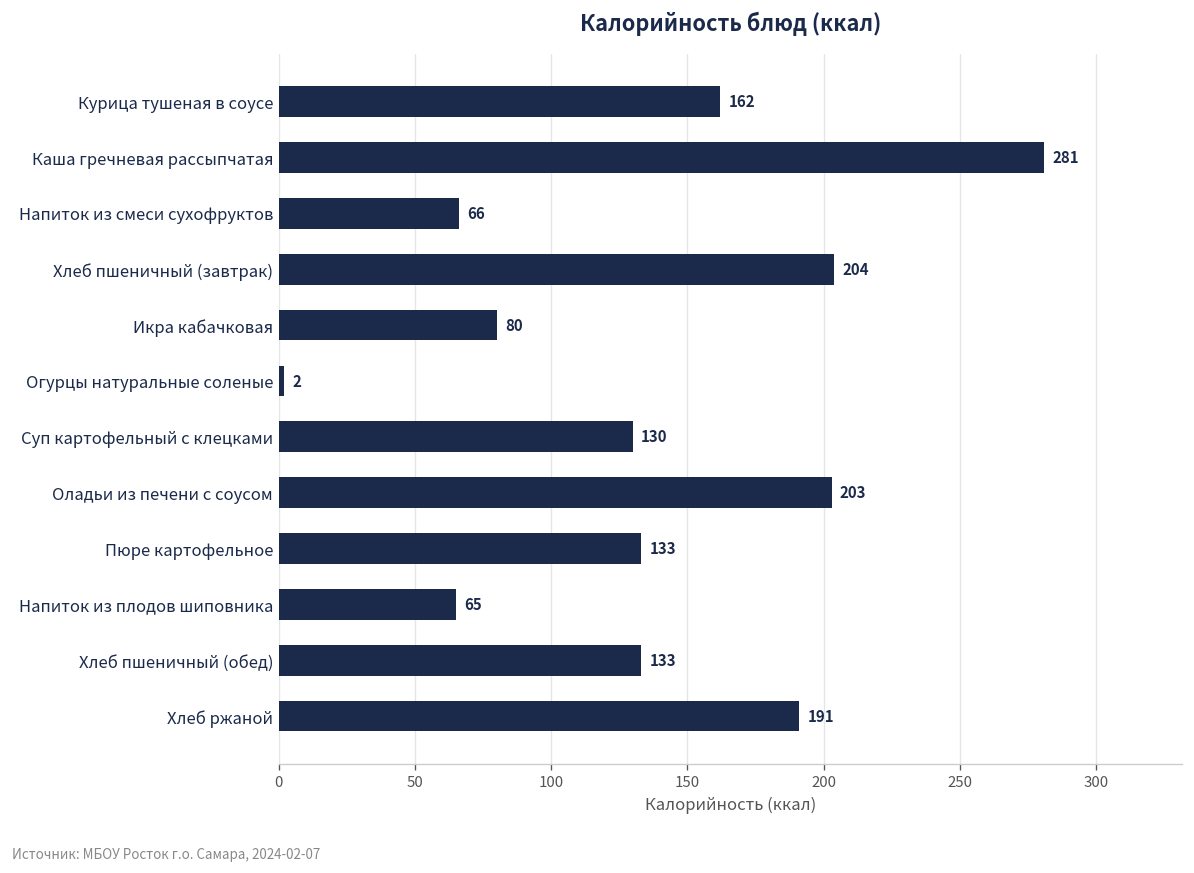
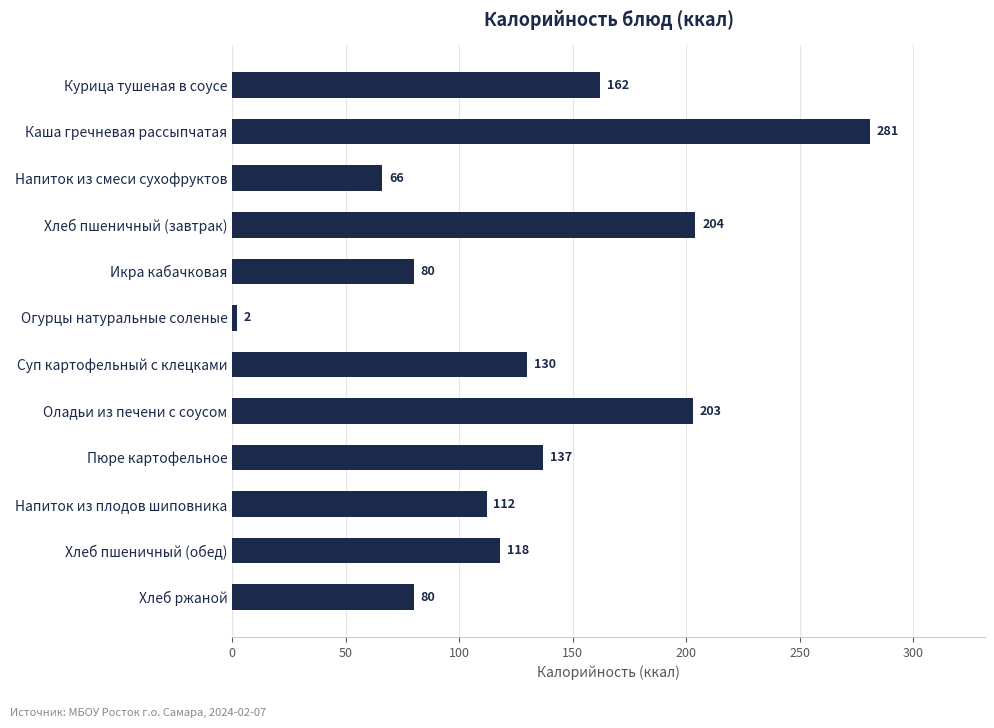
Пюре картофельное: 133 -> 137
Напиток из плодов шиповника: 65 -> 112
Хлеб пшеничный (обед): 133 -> 118
Хлеб ржаной: 191 -> 80
